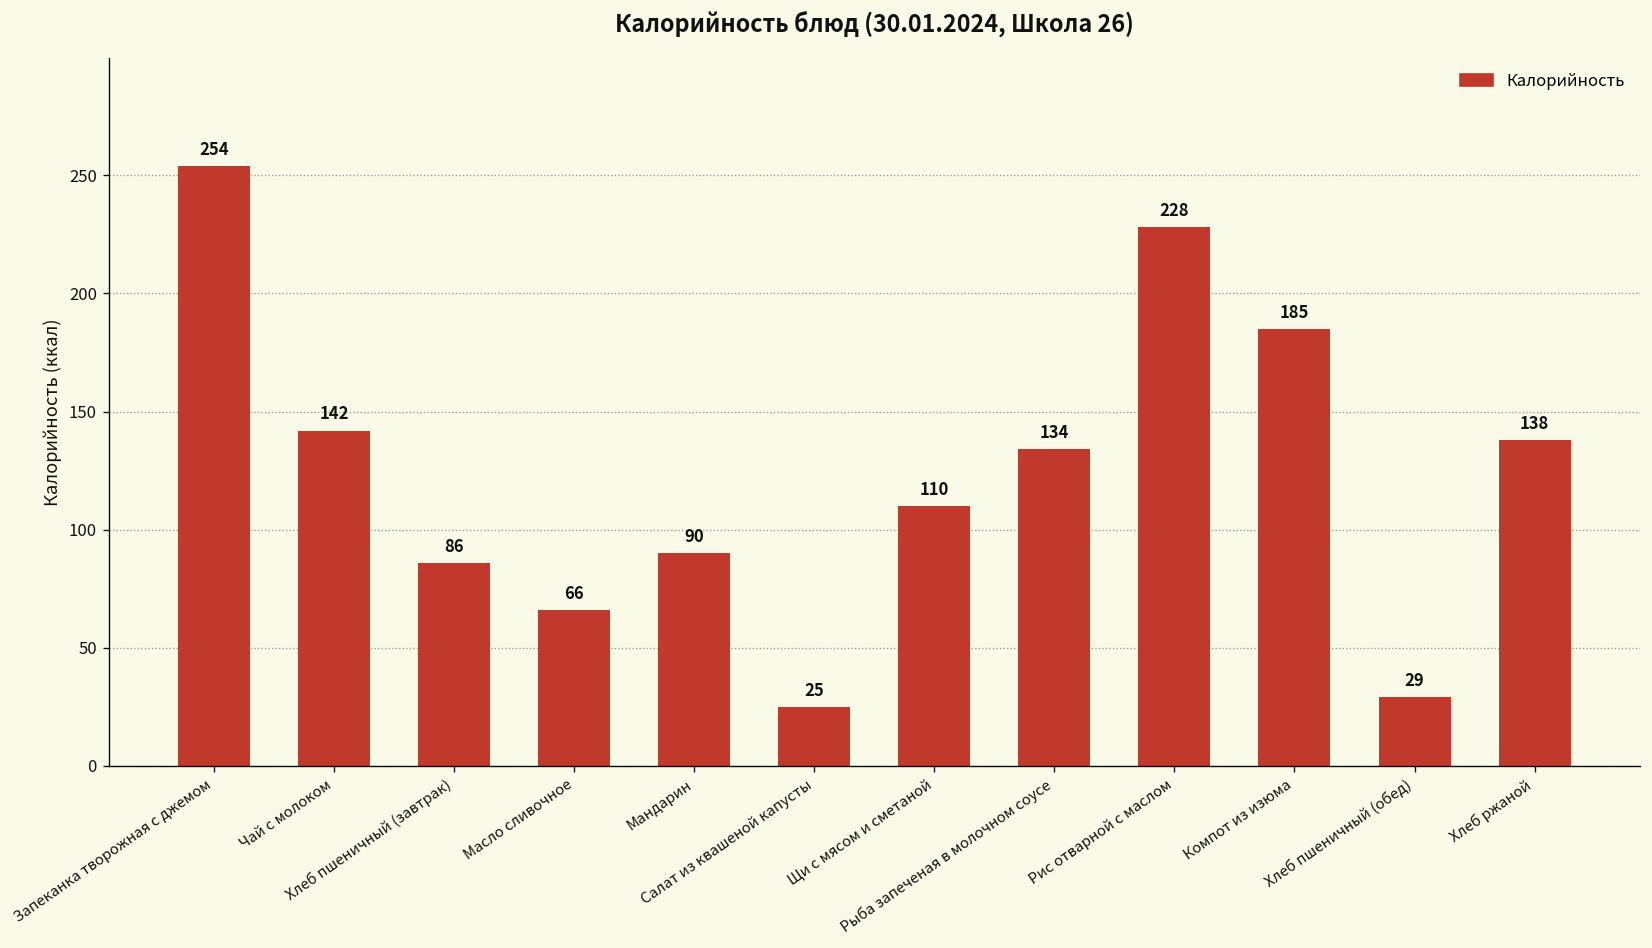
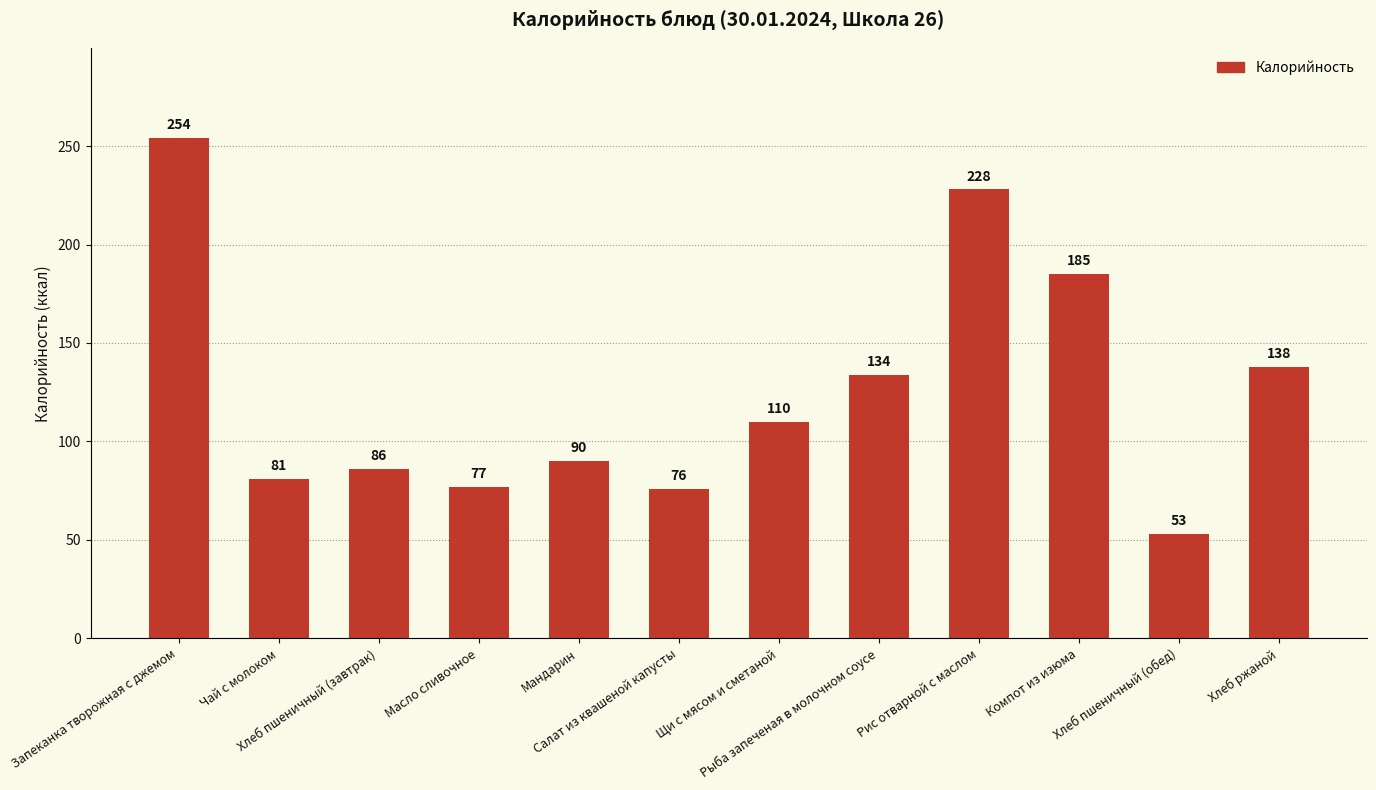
Чай с молоком: 142 -> 81
Масло сливочное: 66 -> 77
Салат из квашеной капусты: 25 -> 76
Хлеб пшеничный (обед): 29 -> 53
